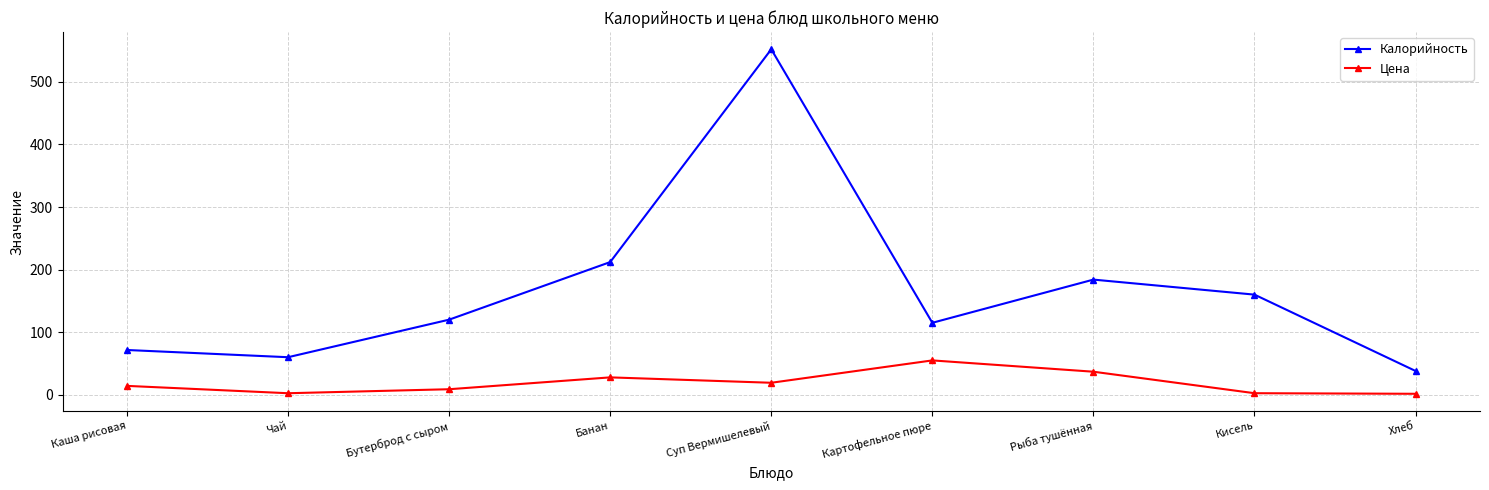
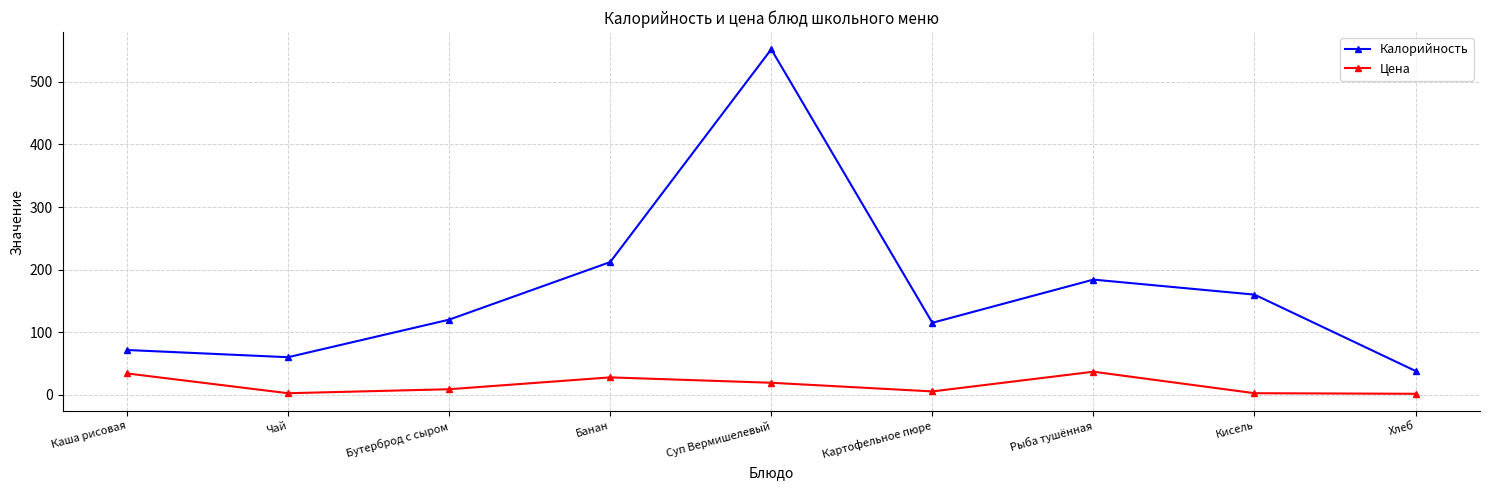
Цена, Каша рисовая: 10 -> 30
Цена, Картофельное пюре: 50 -> 10
